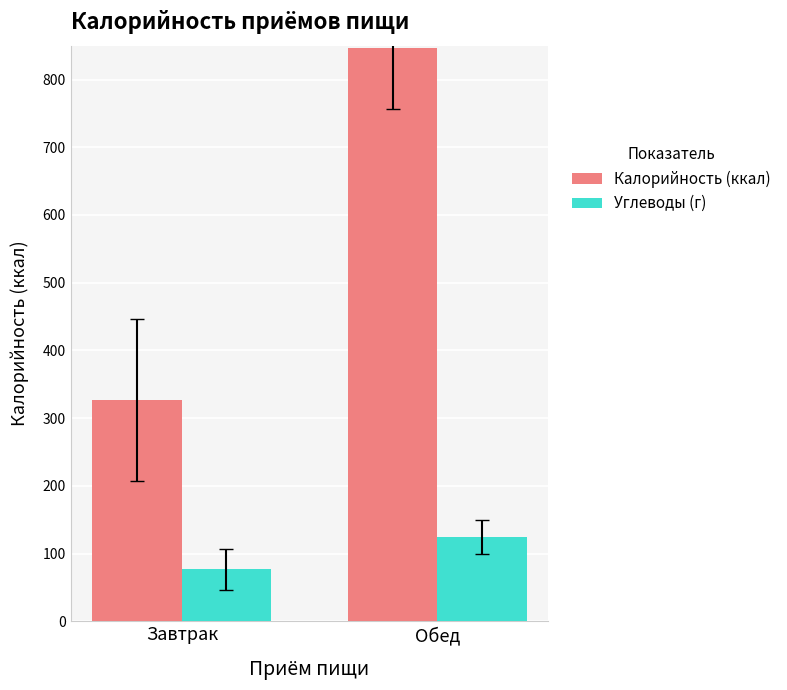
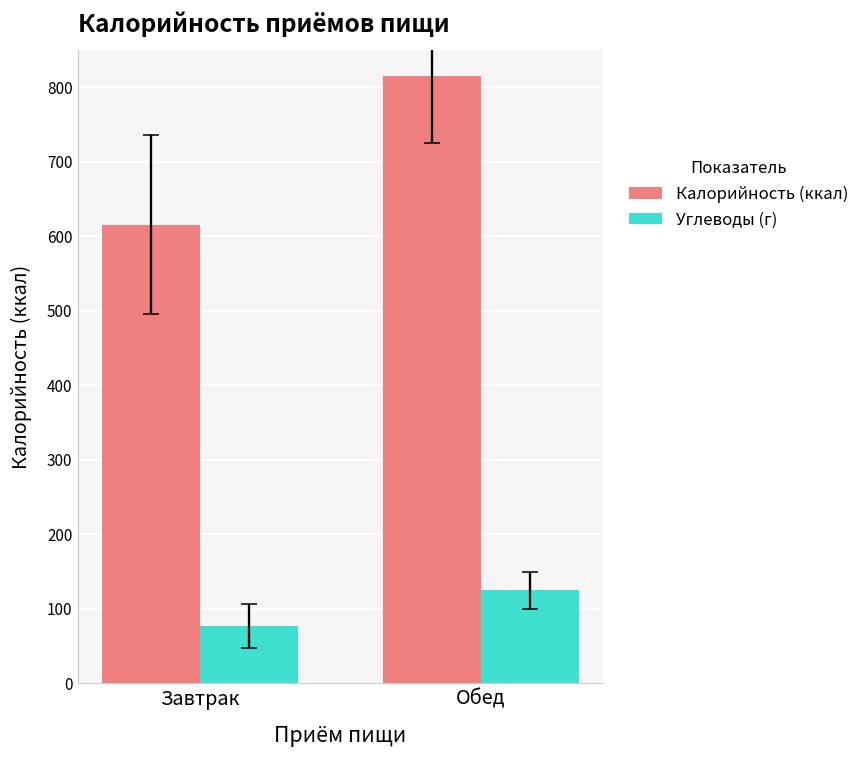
Калорийность (ккал), Завтрак: 330 -> 620
Калорийность (ккал), Обед: 850 -> 820
